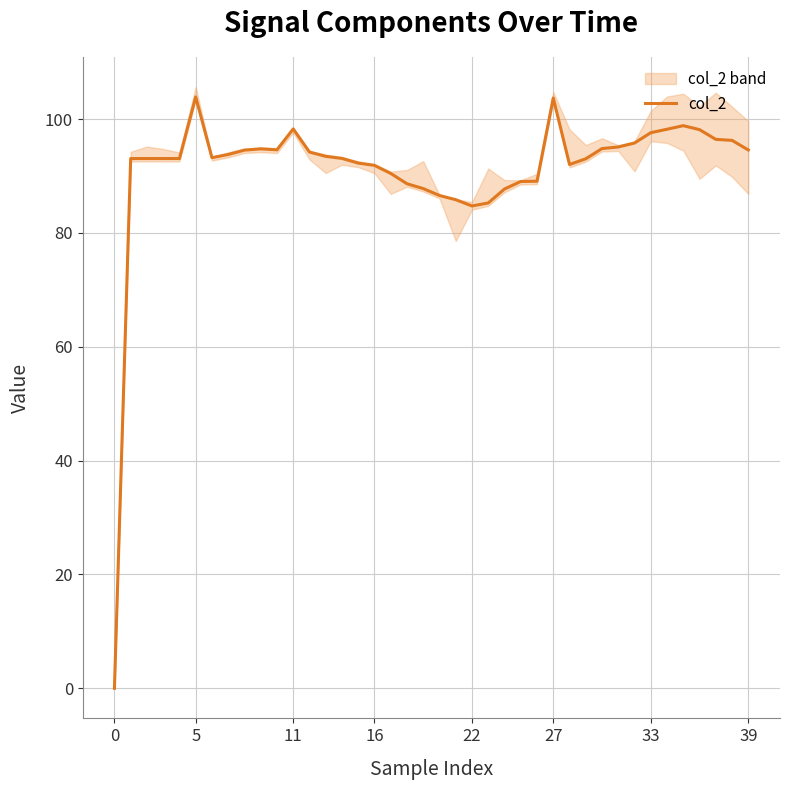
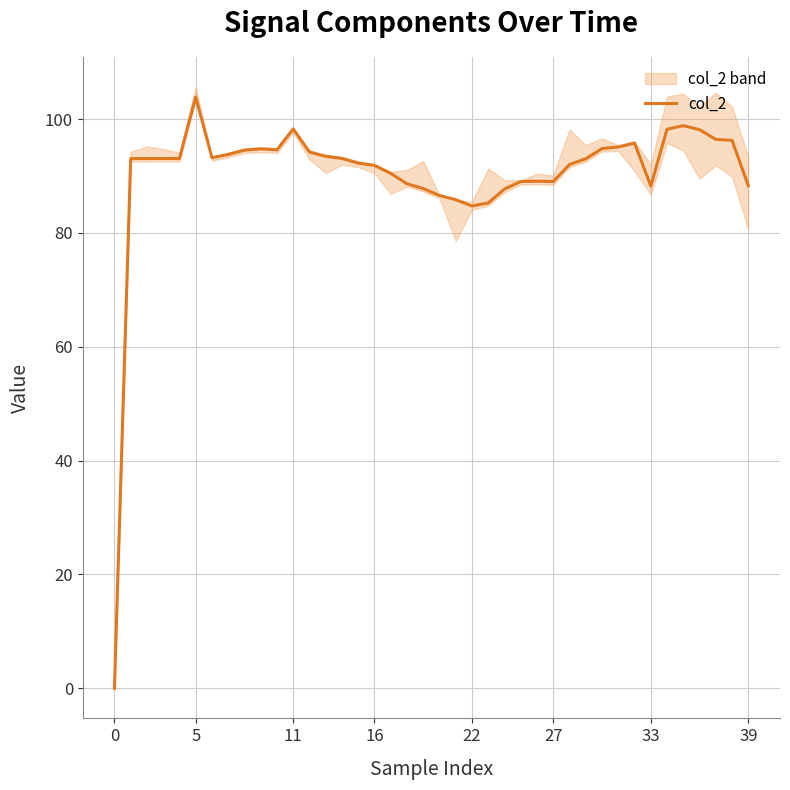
col_2, 27: 104 -> 89
col_2, 33: 98 -> 88
col_2, 39: 95 -> 88
